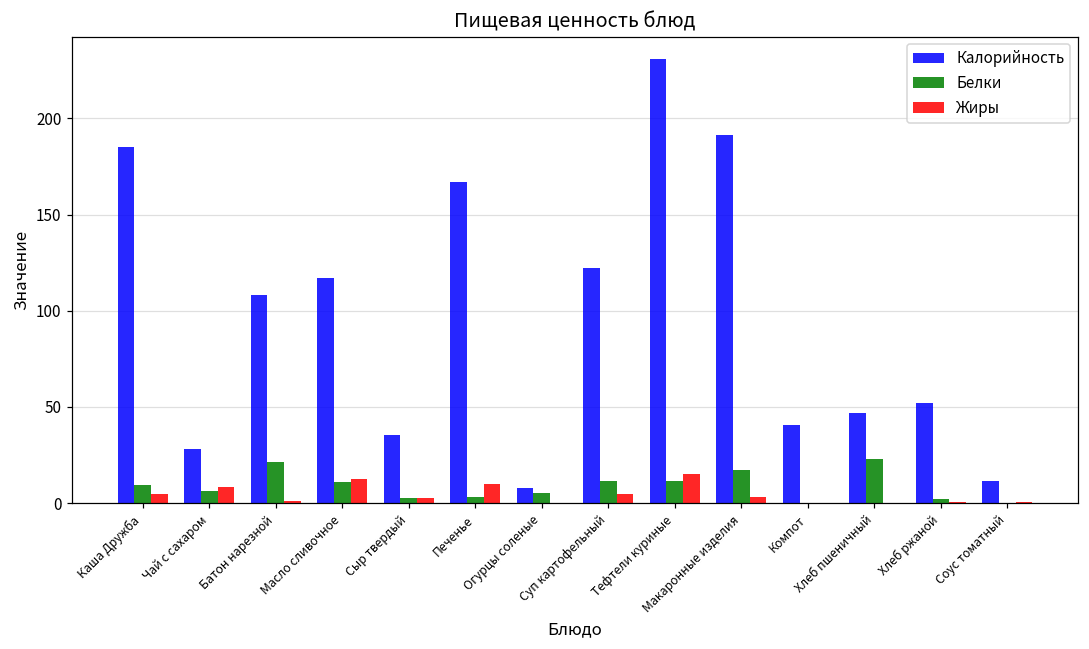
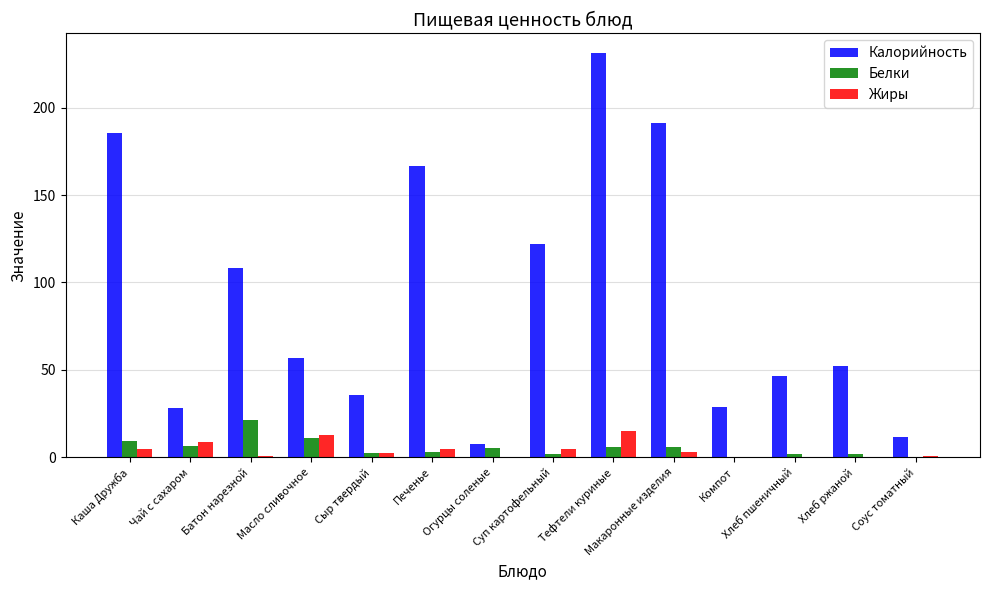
Калорийность, Масло сливочное: 117 -> 57
Жиры, Печенье: 10 -> 5
Белки, Суп картофельный: 12 -> 2
Белки, Тефтели куриные: 11 -> 6
Белки, Макаронные изделия: 17 -> 6
Калорийность, Компот: 40 -> 29
Белки, Хлеб пшеничный: 23 -> 2
